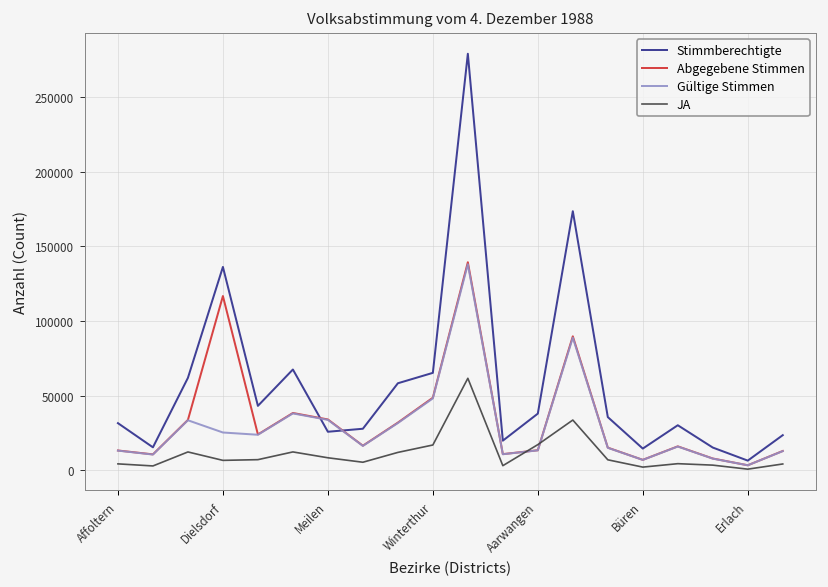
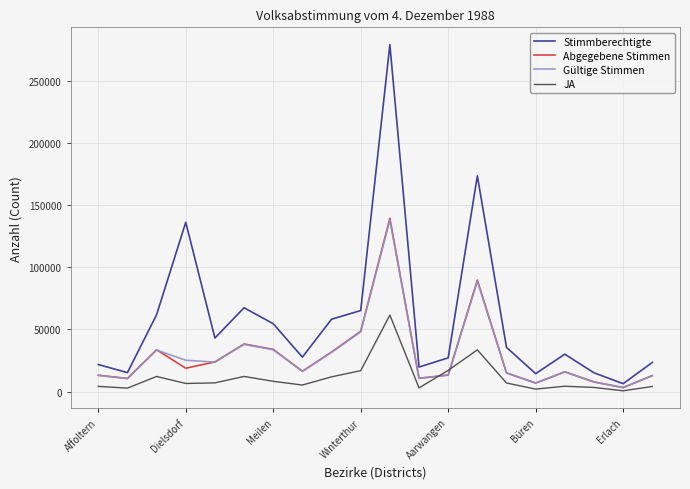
Stimmberechtigte, Affoltern: 31000 -> 22000
Abgegebene Stimmen, Dielsdorf: 117000 -> 19000
Stimmberechtigte, Meilen: 26000 -> 55000
Stimmberechtigte, Aarwangen: 38000 -> 27000
